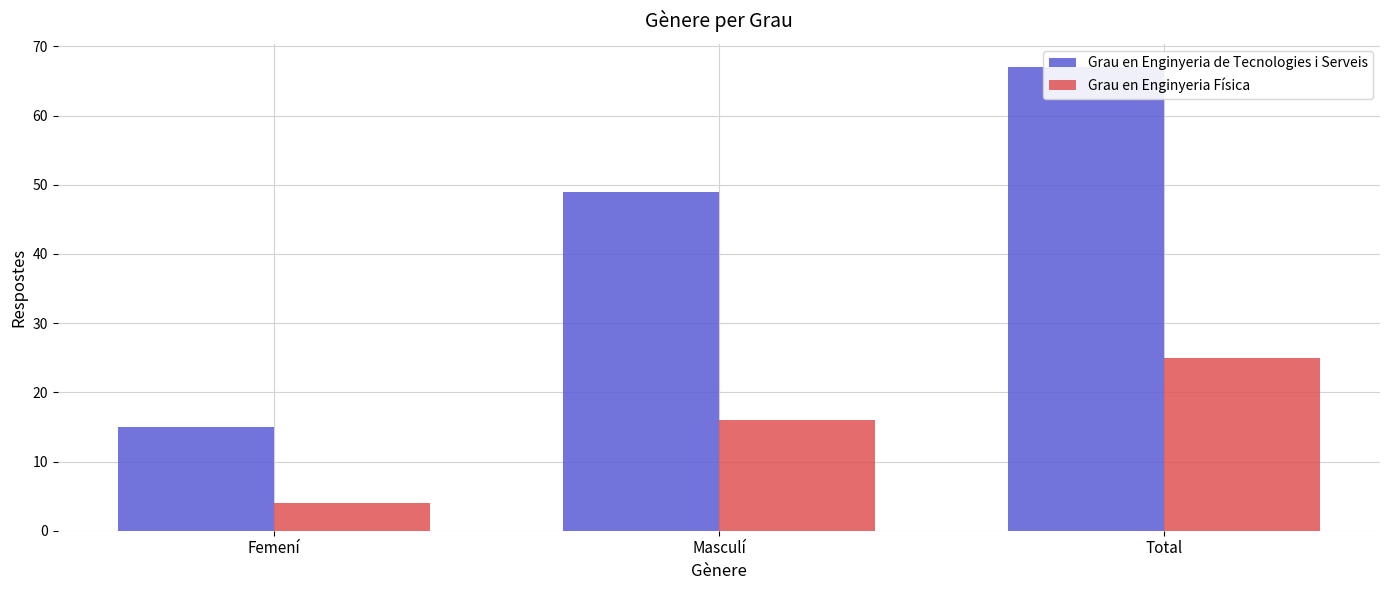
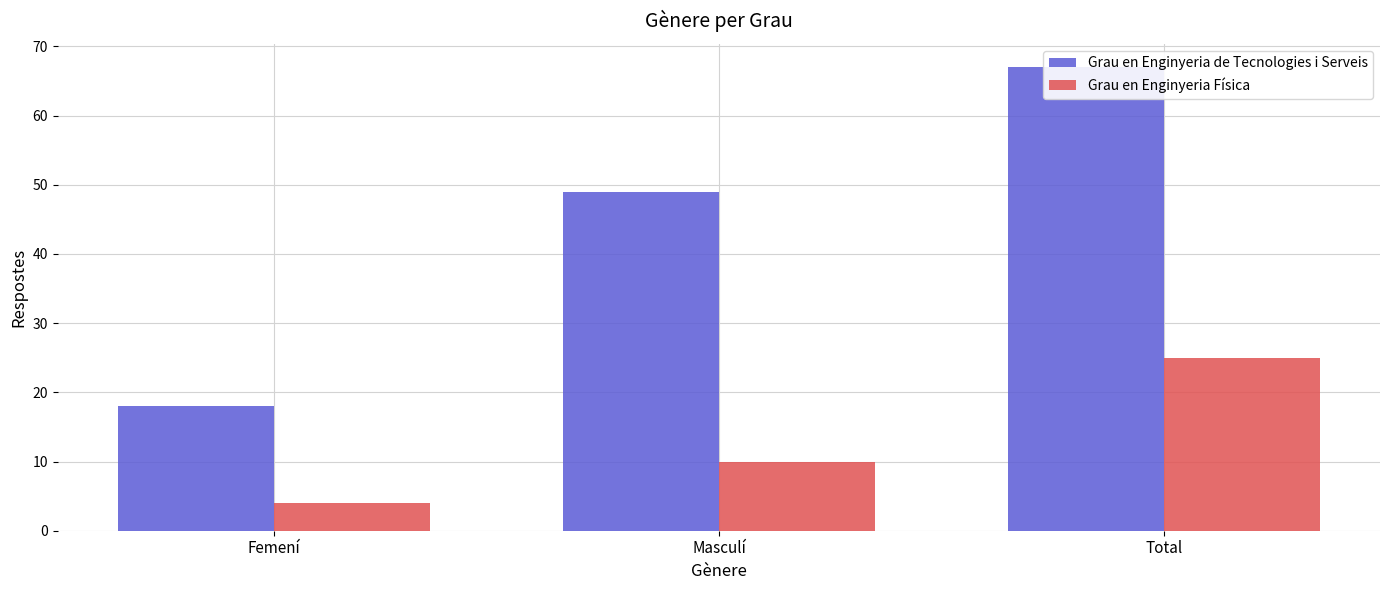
Grau en Enginyeria de Tecnologies i Serveis, Femení: 15 -> 18
Grau en Enginyeria Física, Masculí: 16 -> 10
